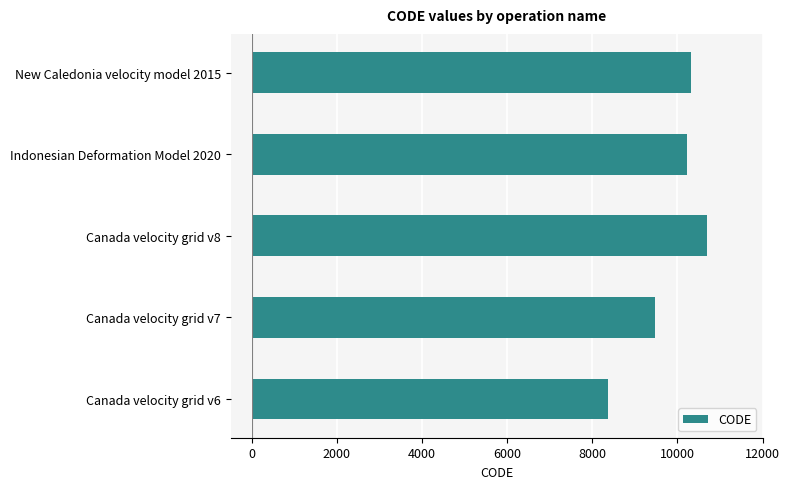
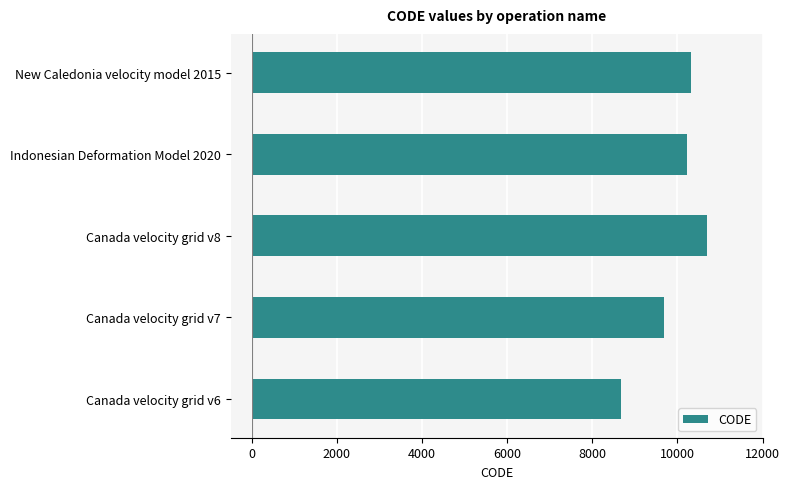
Canada velocity grid v7: 9500 -> 9700
Canada velocity grid v6: 8400 -> 8700
